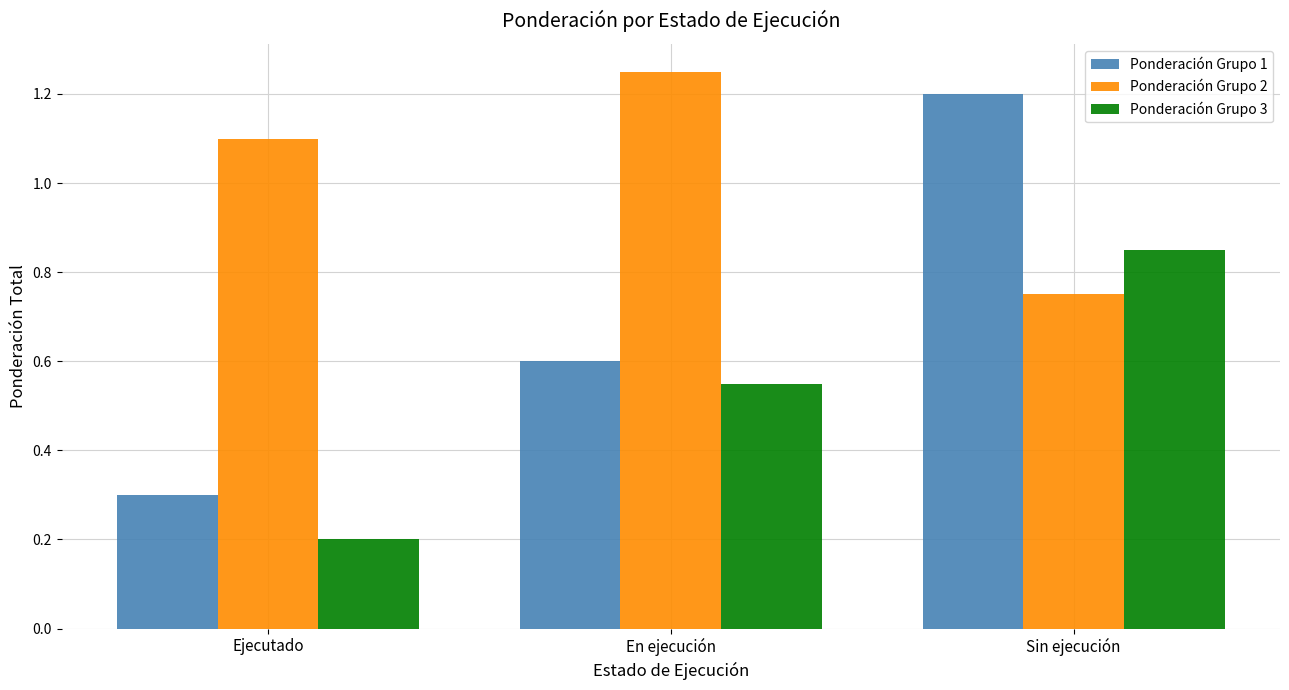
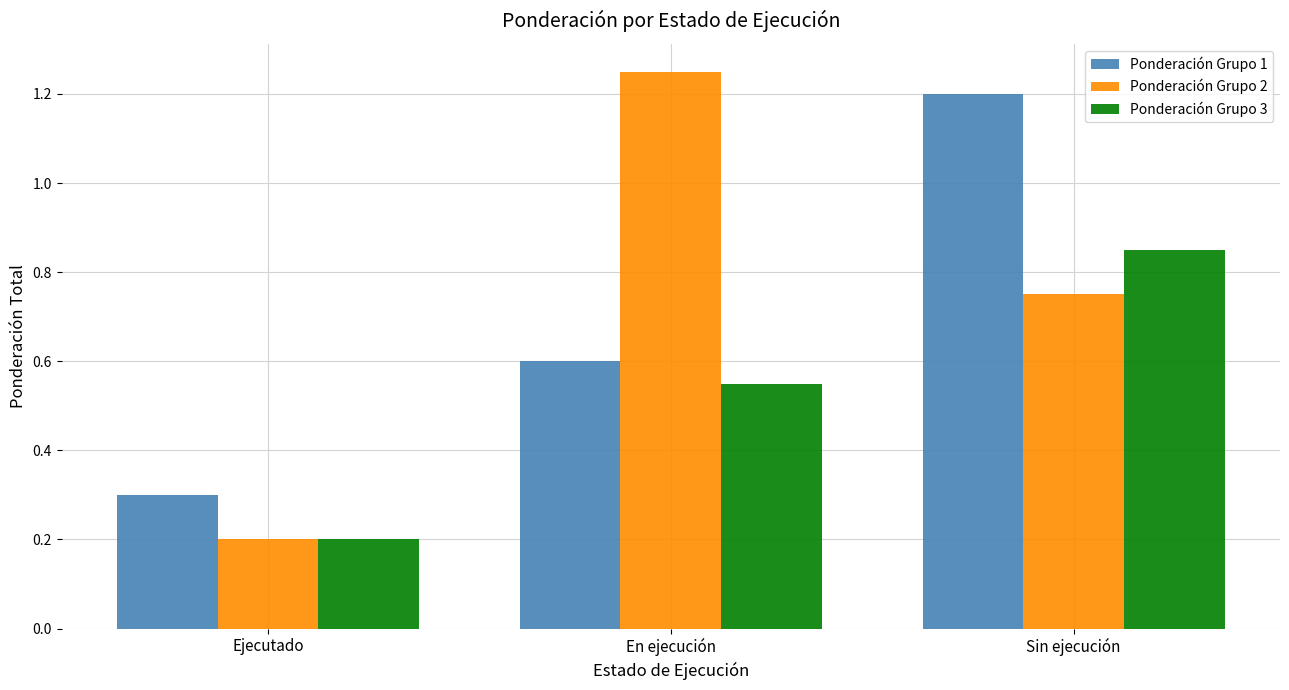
Ponderación Grupo 2, Ejecutado: 1.1 -> 0.2
